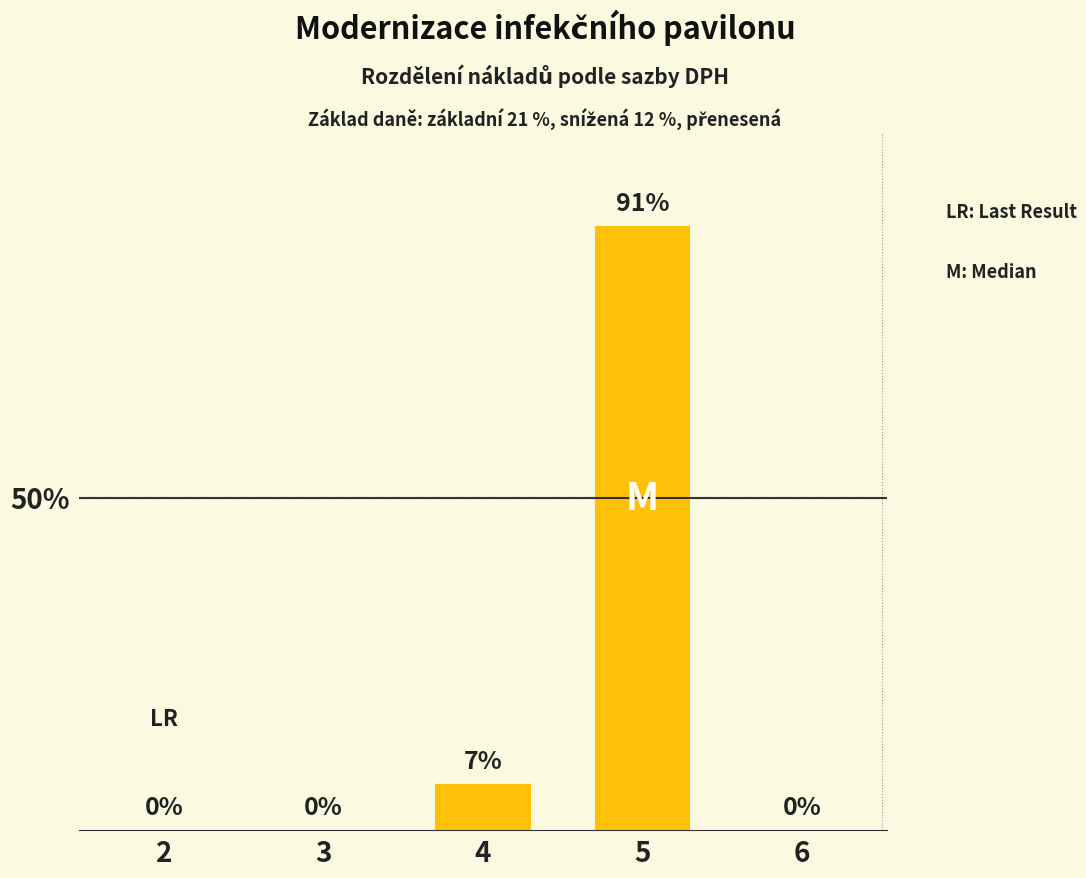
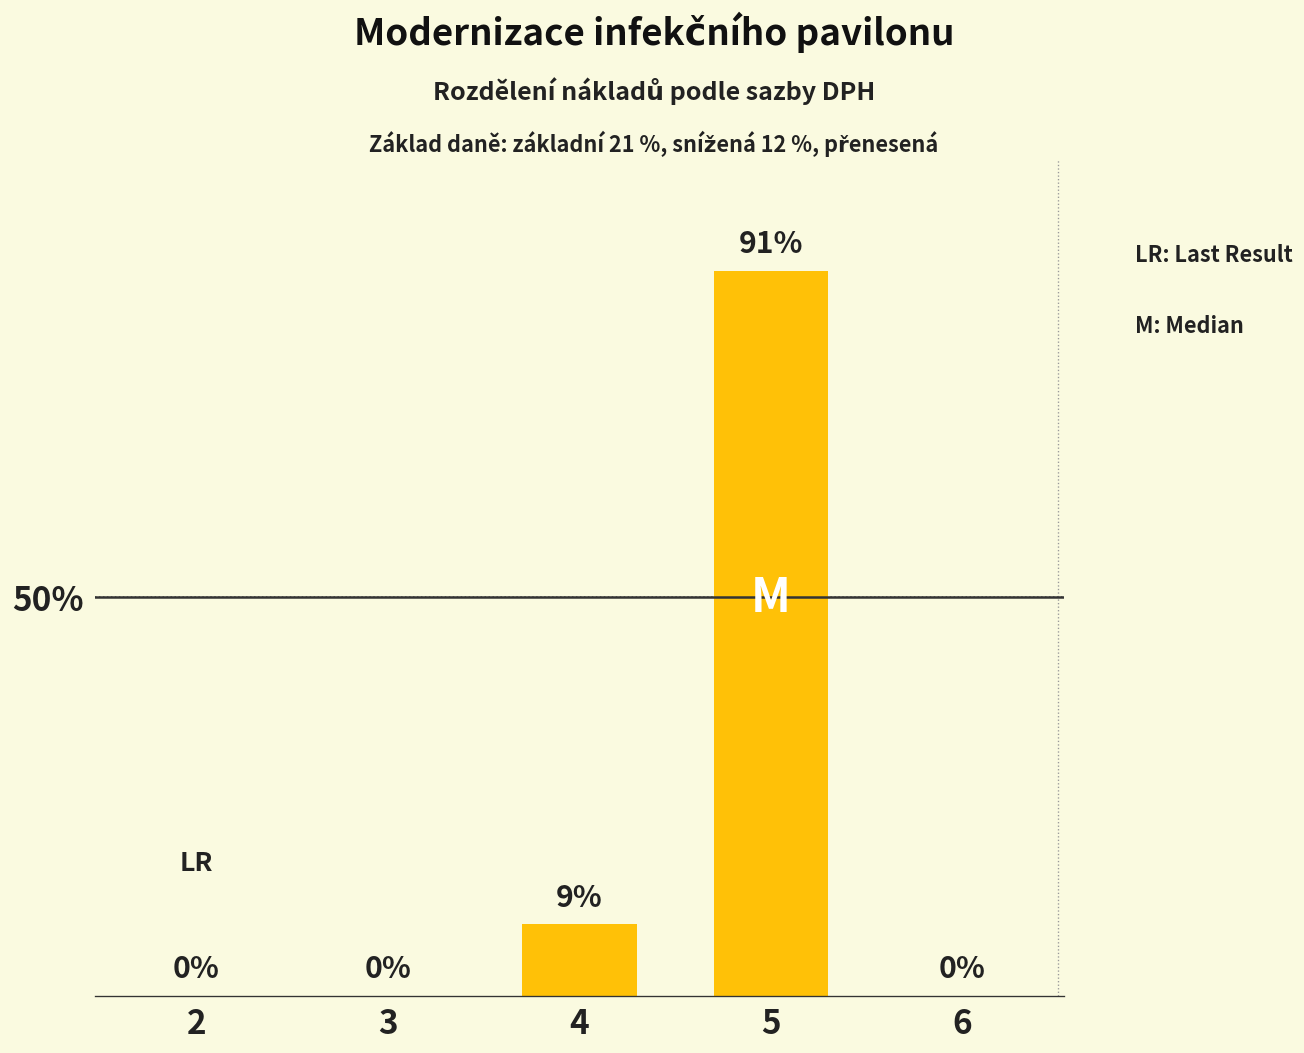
4: 7% -> 9%
